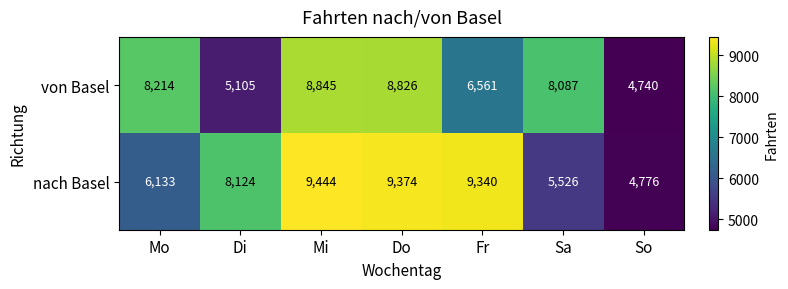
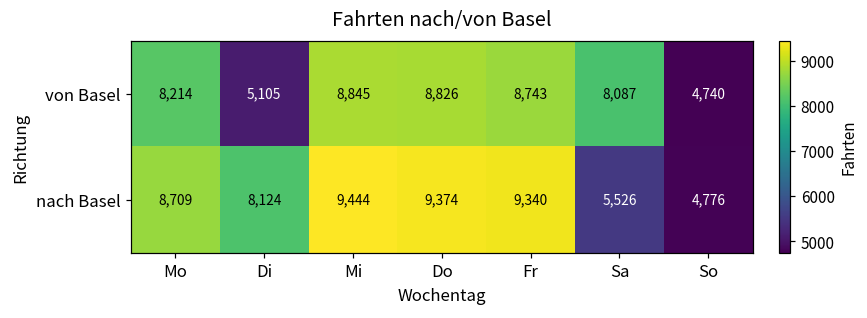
von Basel, Fr: 6,561 -> 8,743
nach Basel, Mo: 6,133 -> 8,709
